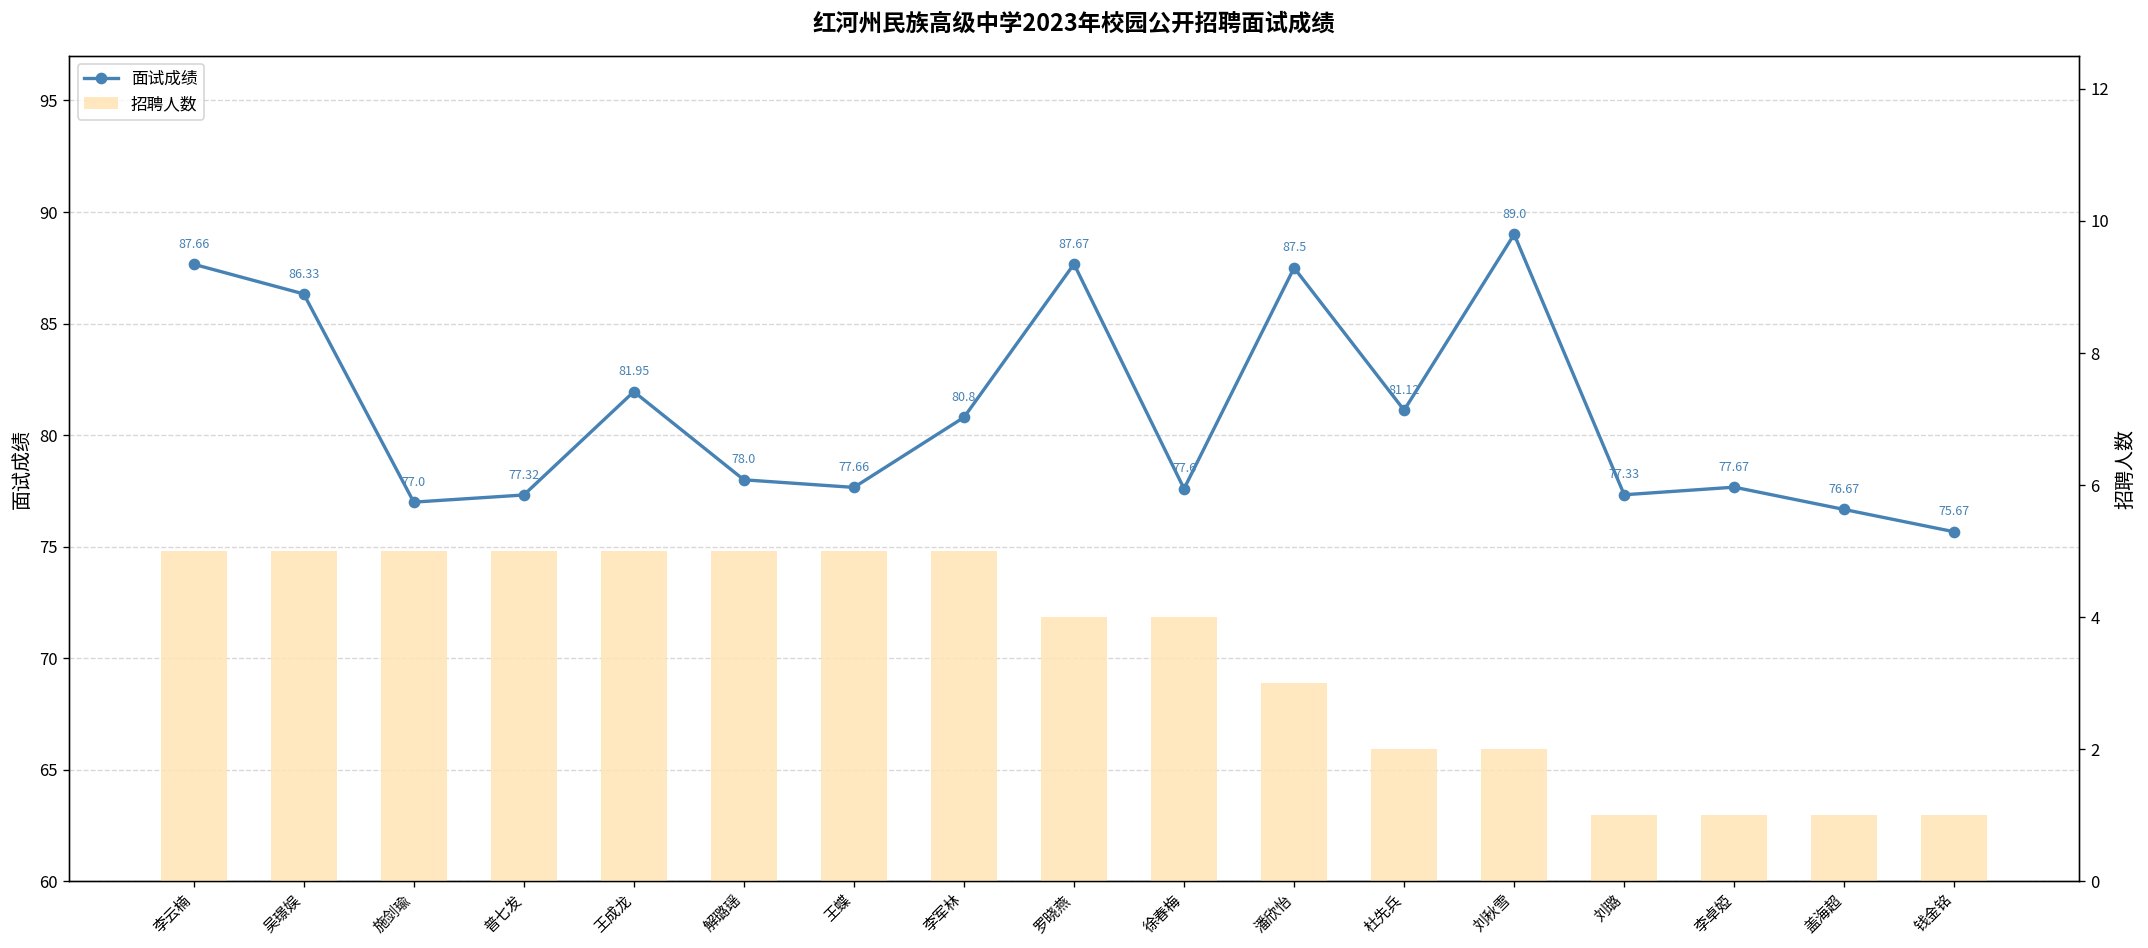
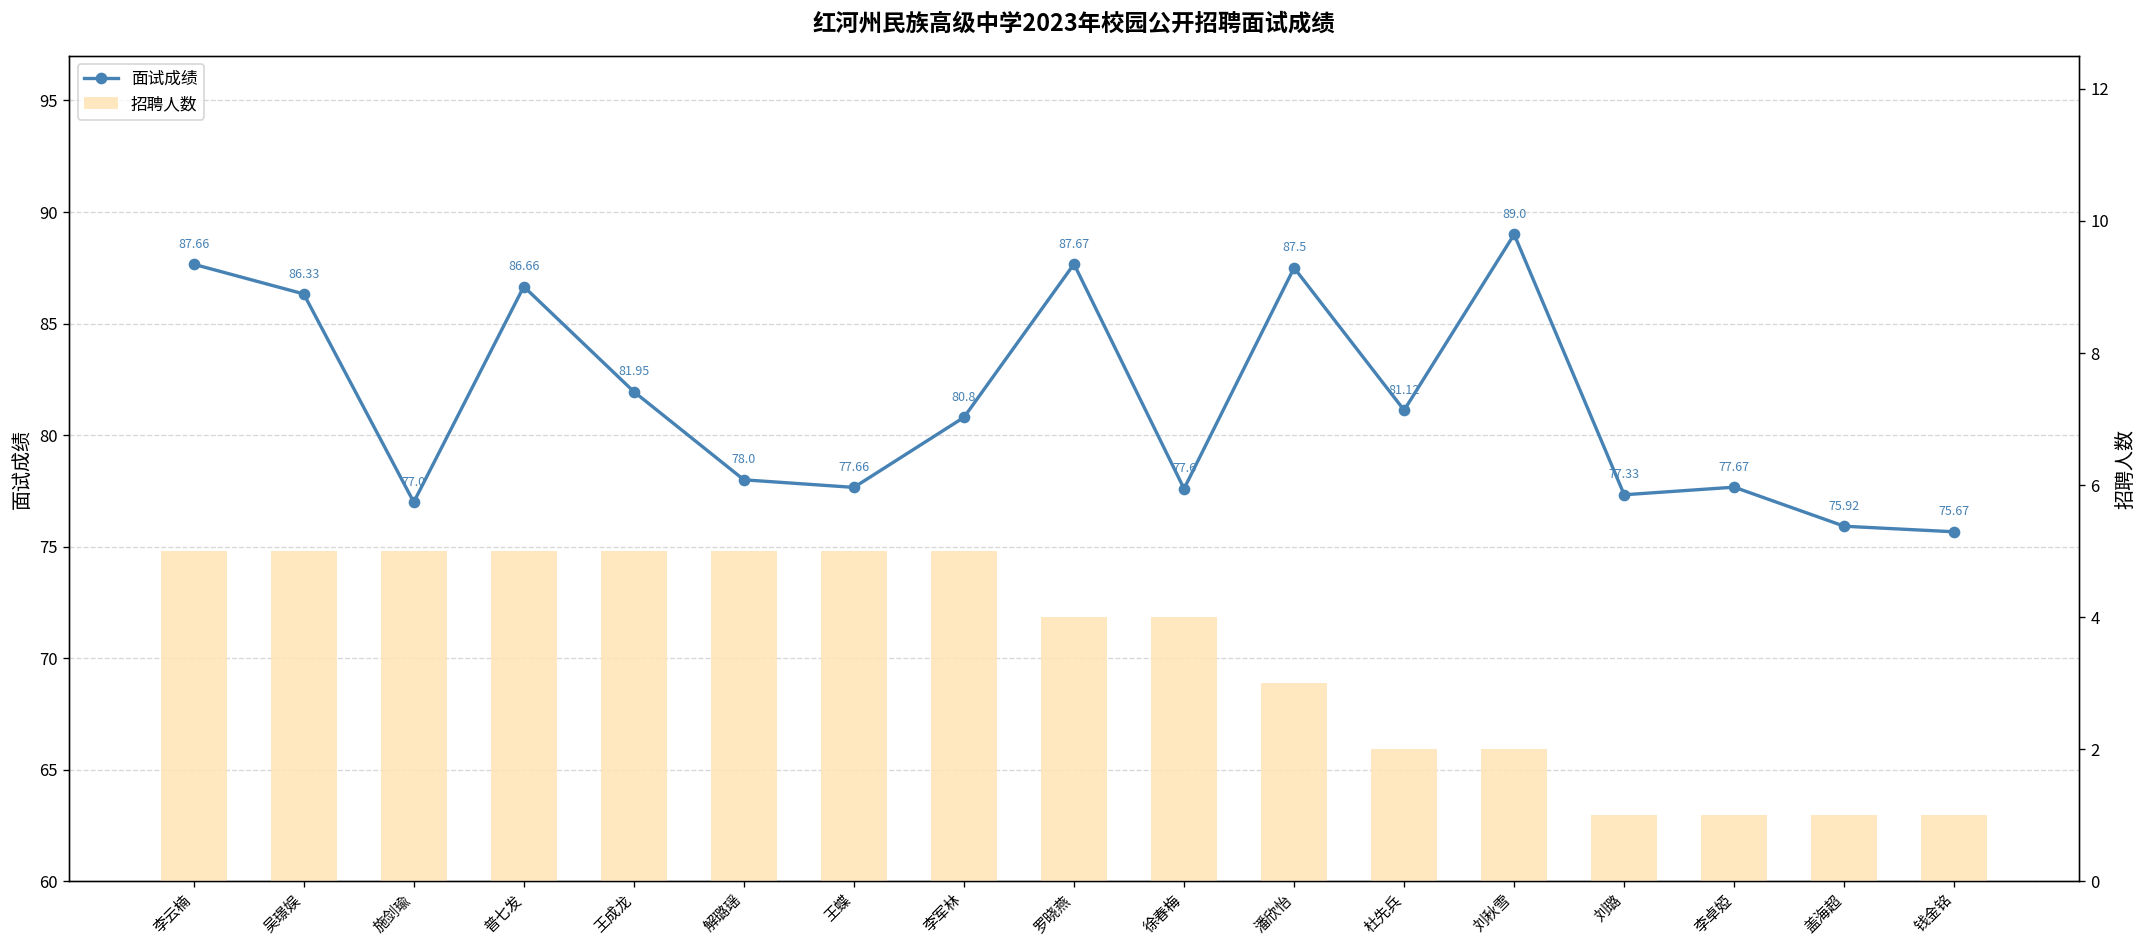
面试成绩, 普七发: 77.32 -> 86.66
面试成绩, 盖海超: 76.67 -> 75.92
